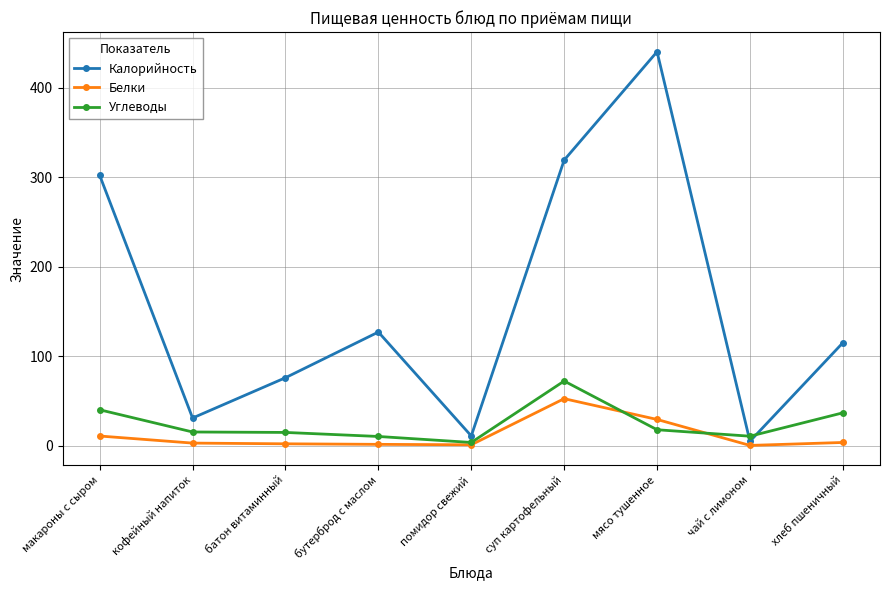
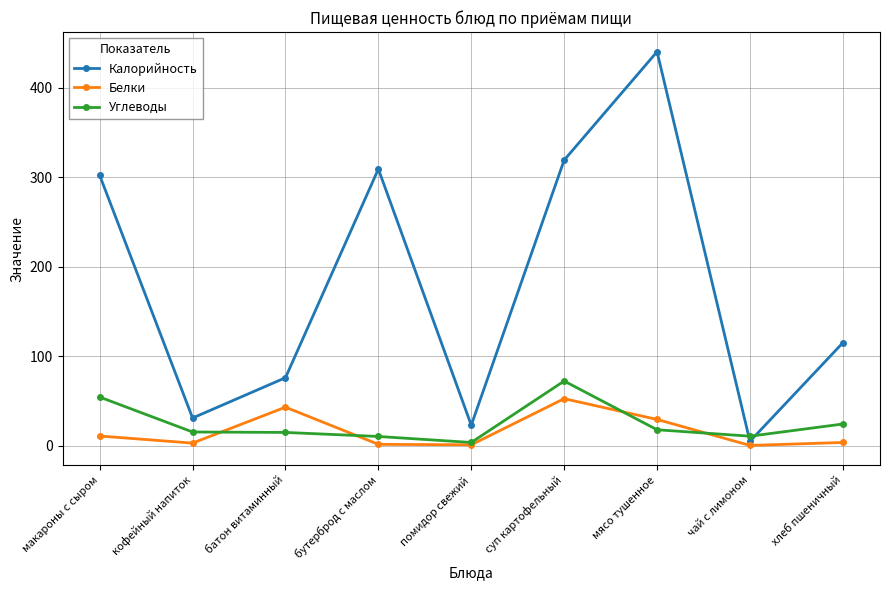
Углеводы, макароны с сыром: 40 -> 50
Белки, батон витаминный: 0 -> 40
Калорийность, бутерброд с маслом: 130 -> 310
Калорийность, помидор свежий: 10 -> 20
Углеводы, хлеб пшеничный: 40 -> 20
